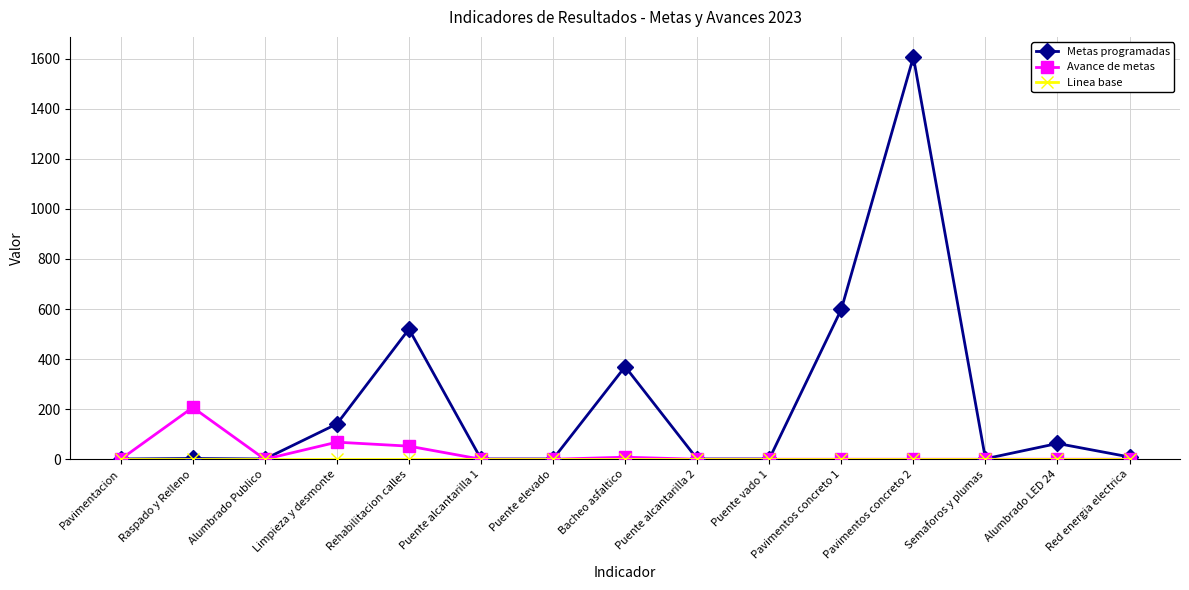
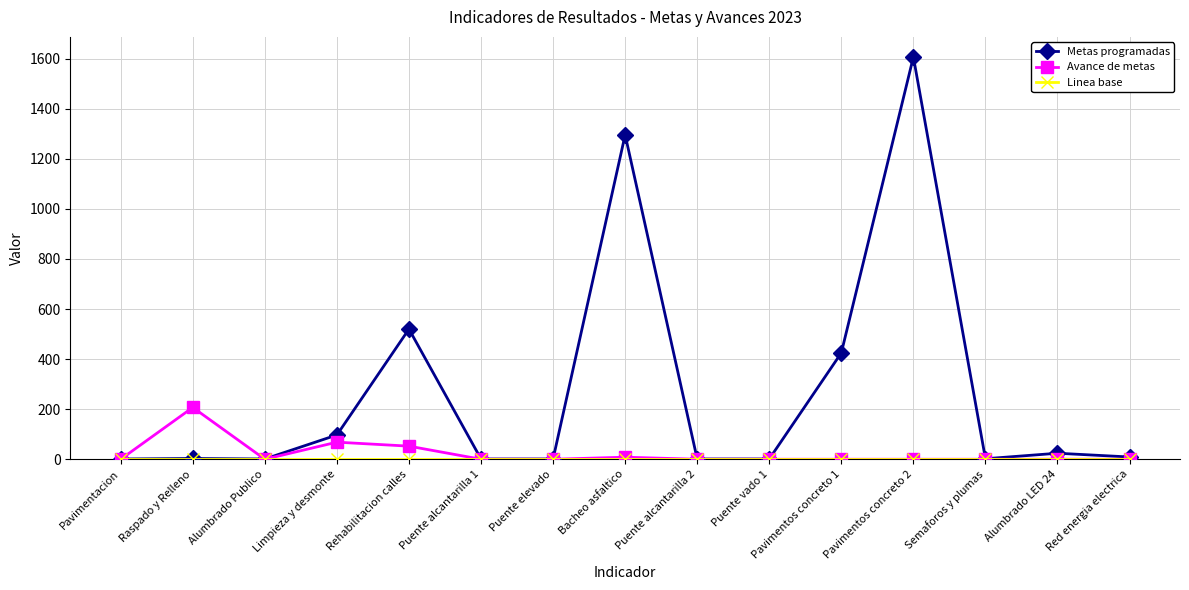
Metas programadas, Limpieza y desmonte: 140 -> 100
Metas programadas, Bacheo asfaltico: 370 -> 1300
Metas programadas, Pavimentos concreto 1: 600 -> 430
Metas programadas, Alumbrado LED 24: 60 -> 20
